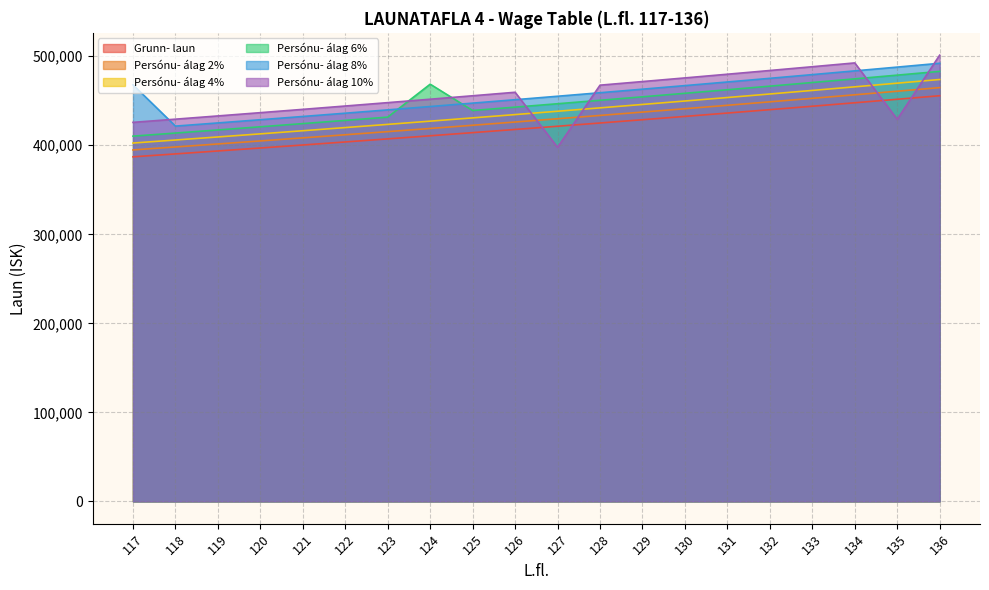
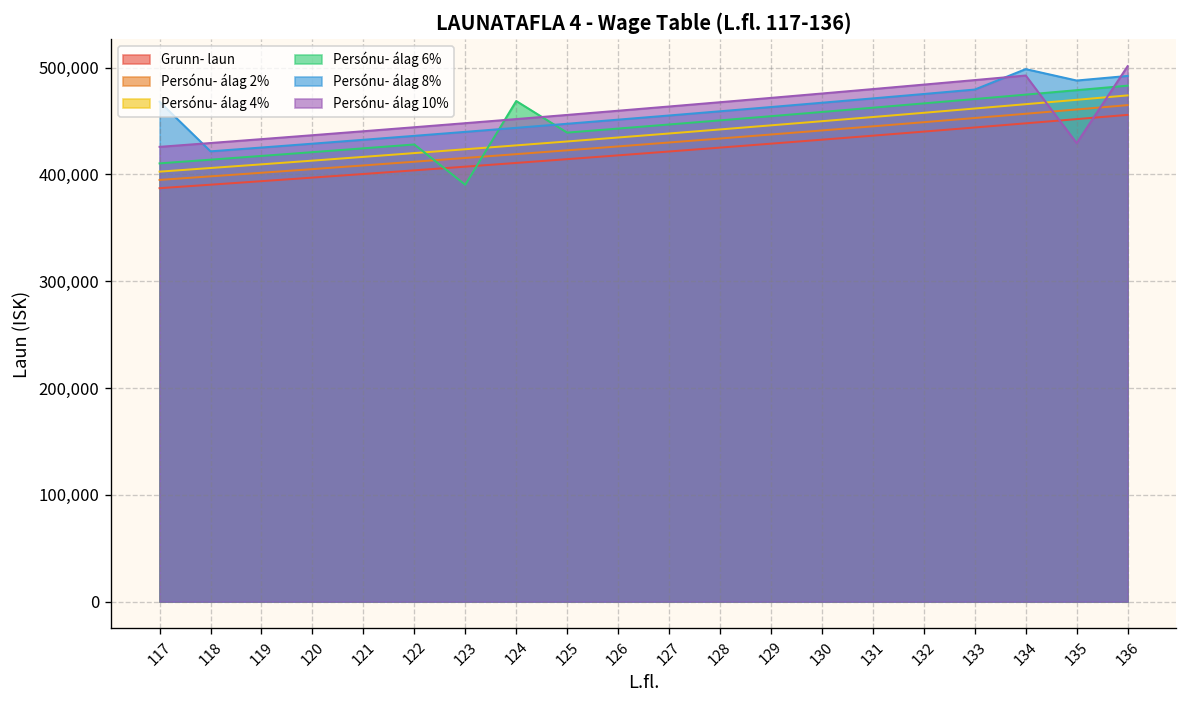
Persónu- álag 6%, 123: 430,000 -> 390,000
Persónu- álag 10%, 127: 400,000 -> 460,000
Persónu- álag 8%, 134: 480,000 -> 500,000
